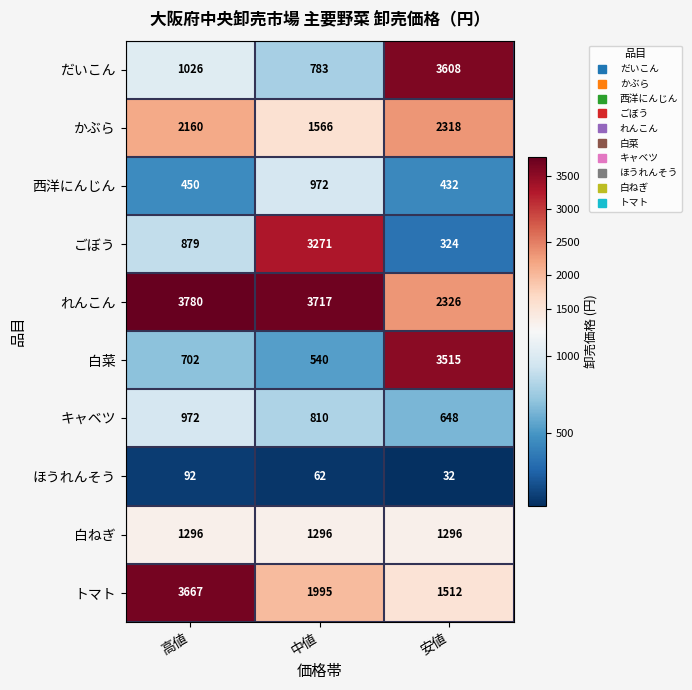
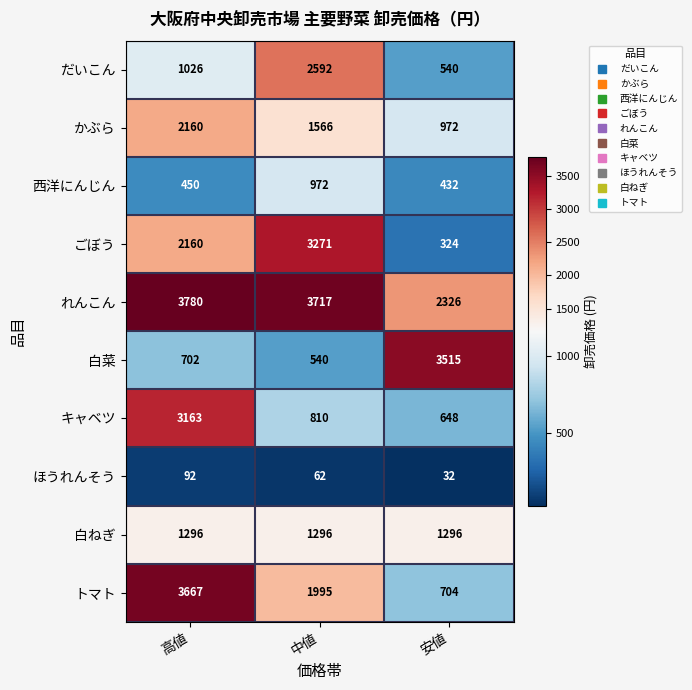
だいこん, 中値: 783 -> 2592
だいこん, 安値: 3608 -> 540
かぶら, 安値: 2318 -> 972
ごぼう, 高値: 879 -> 2160
キャベツ, 高値: 972 -> 3163
トマト, 安値: 1512 -> 704
